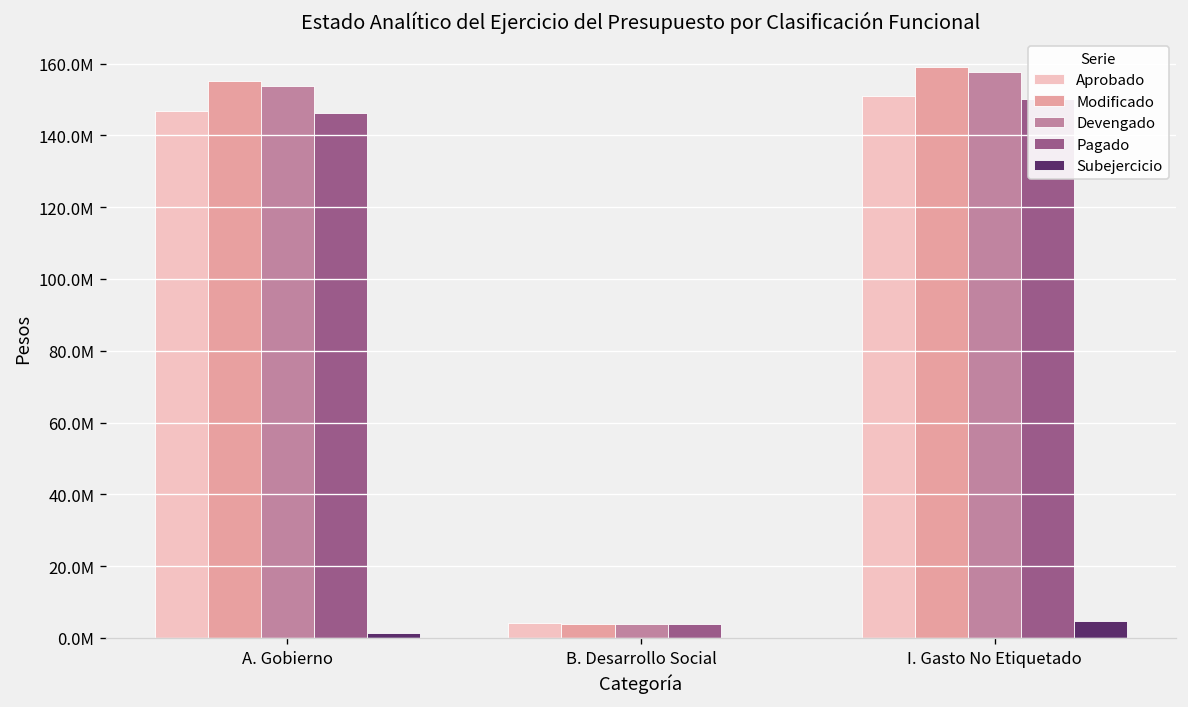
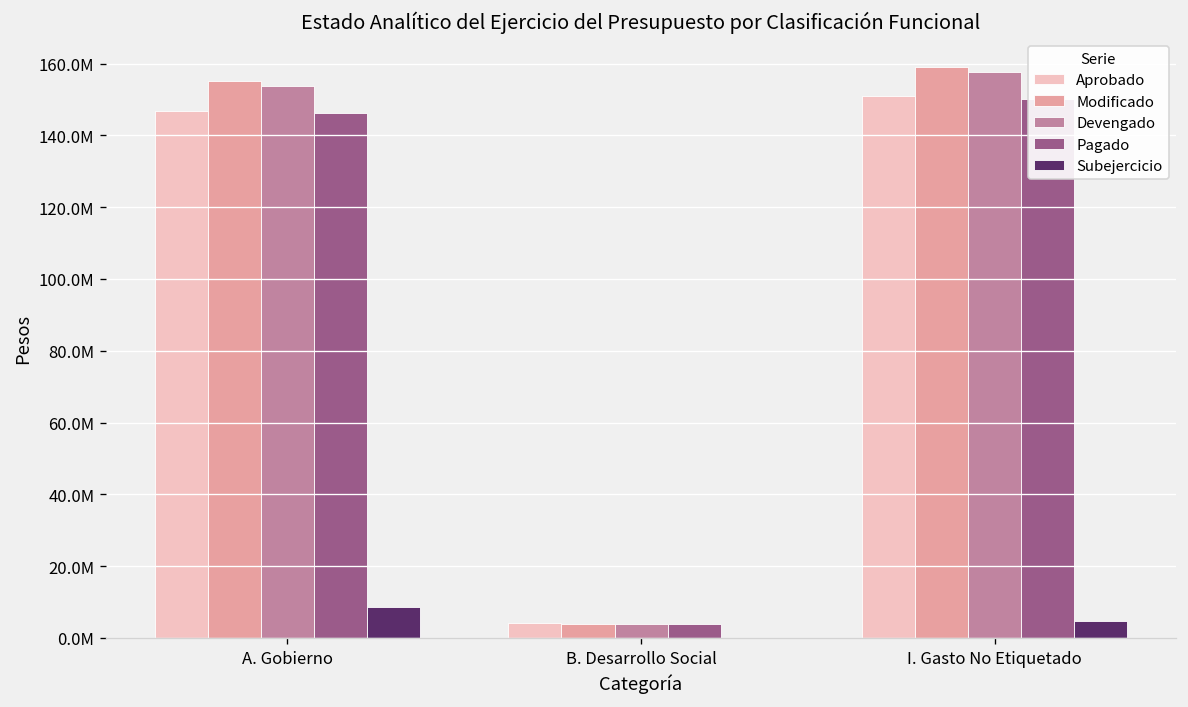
Subejercicio, A. Gobierno: 1000000 -> 8000000
